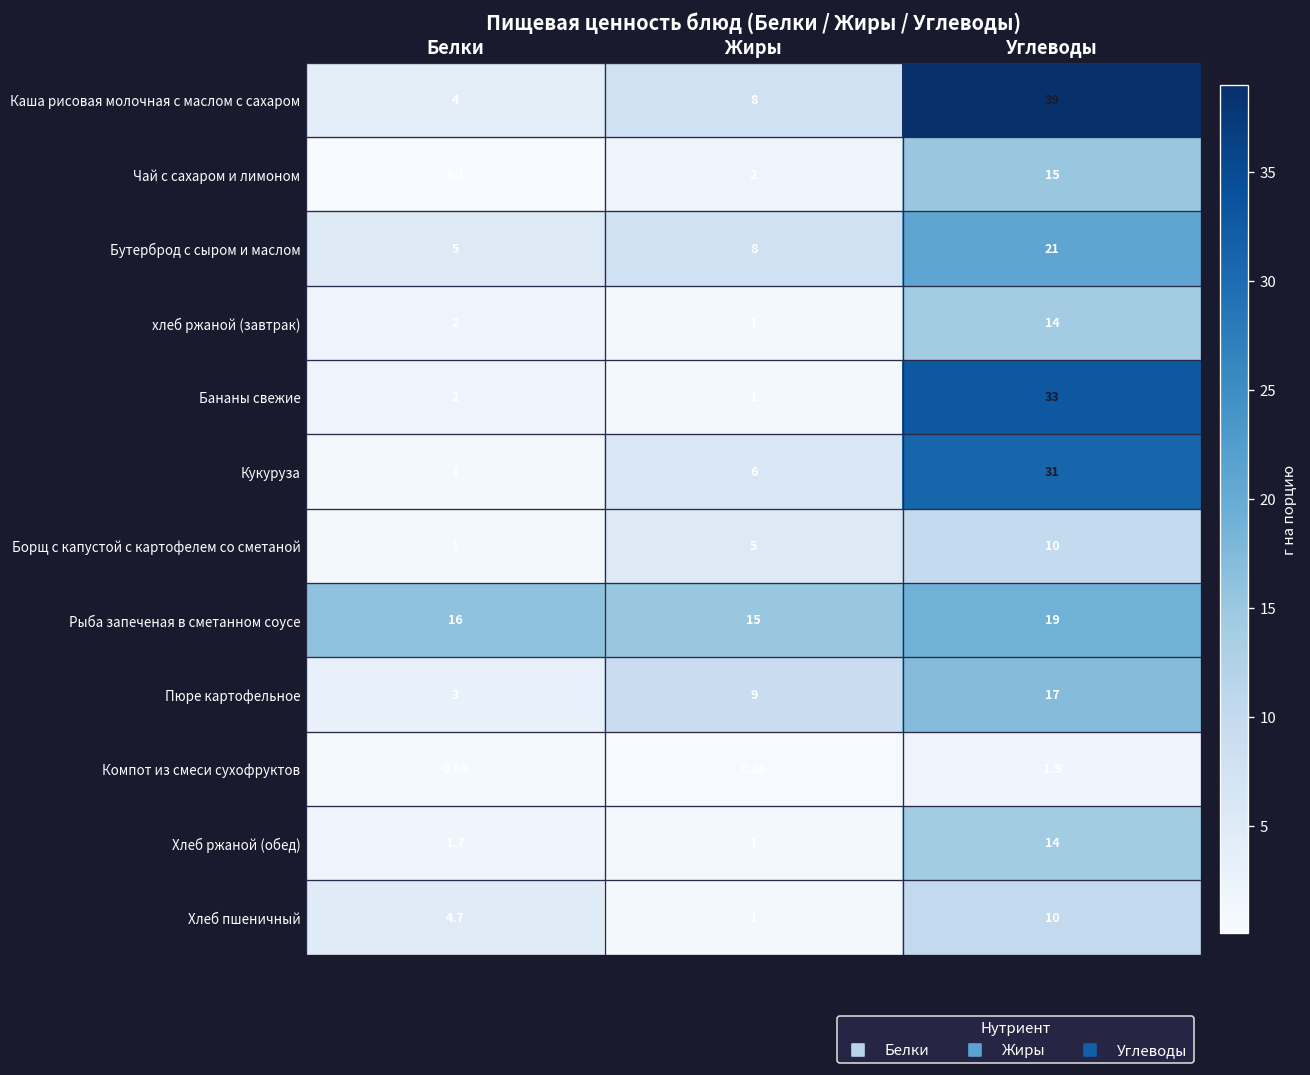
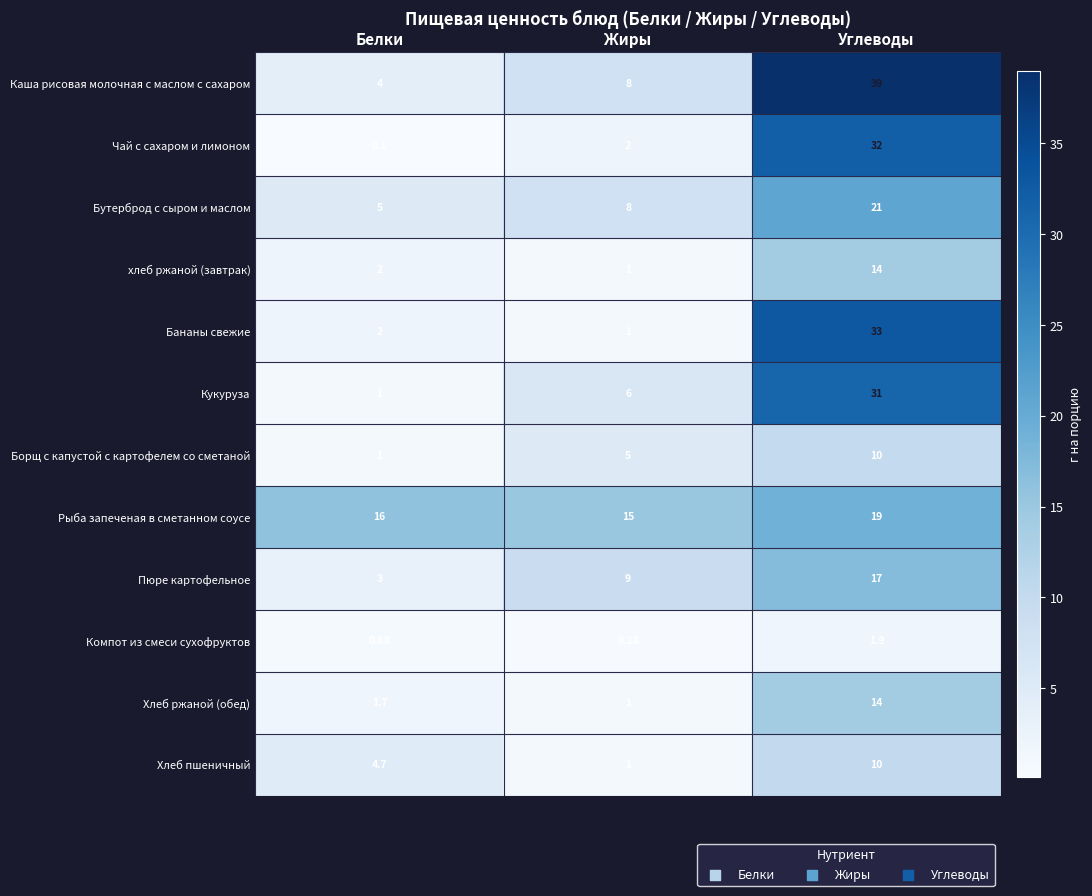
Чай с сахаром и лимоном, Углеводы: 15 -> 32
